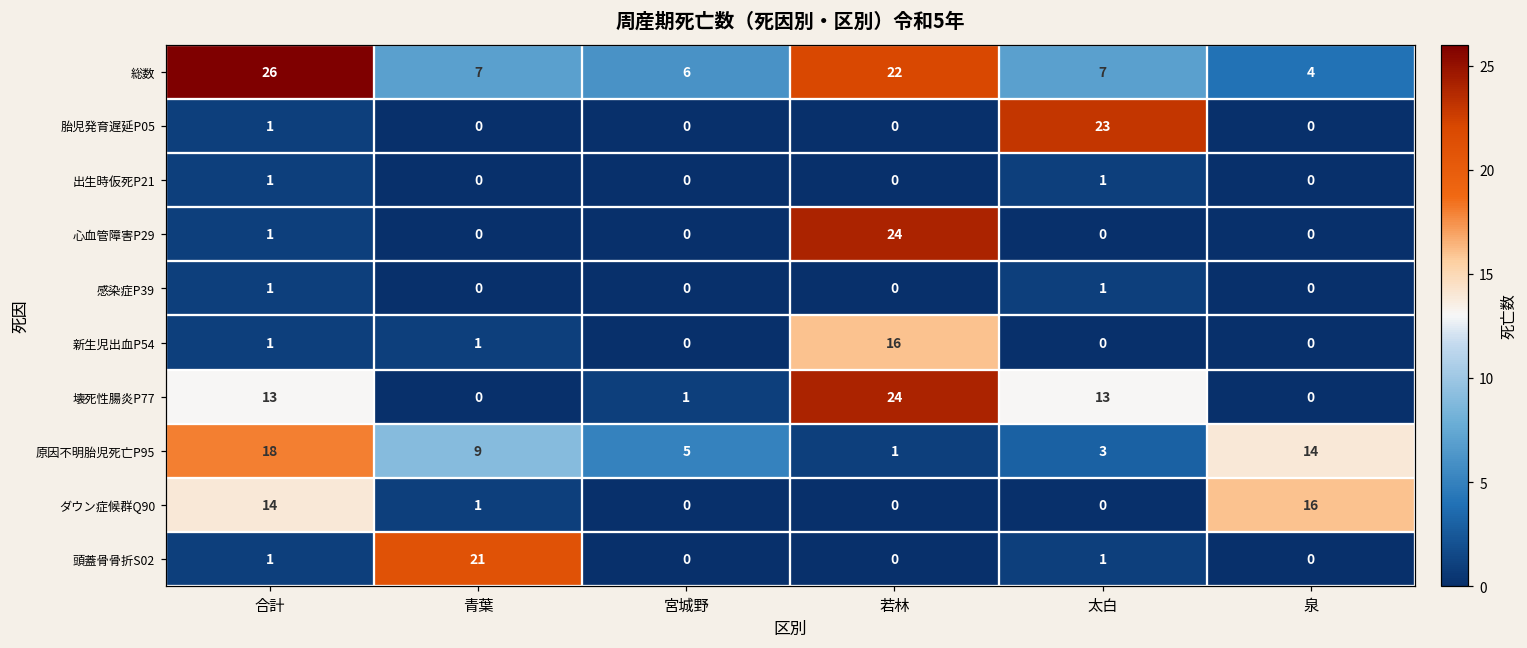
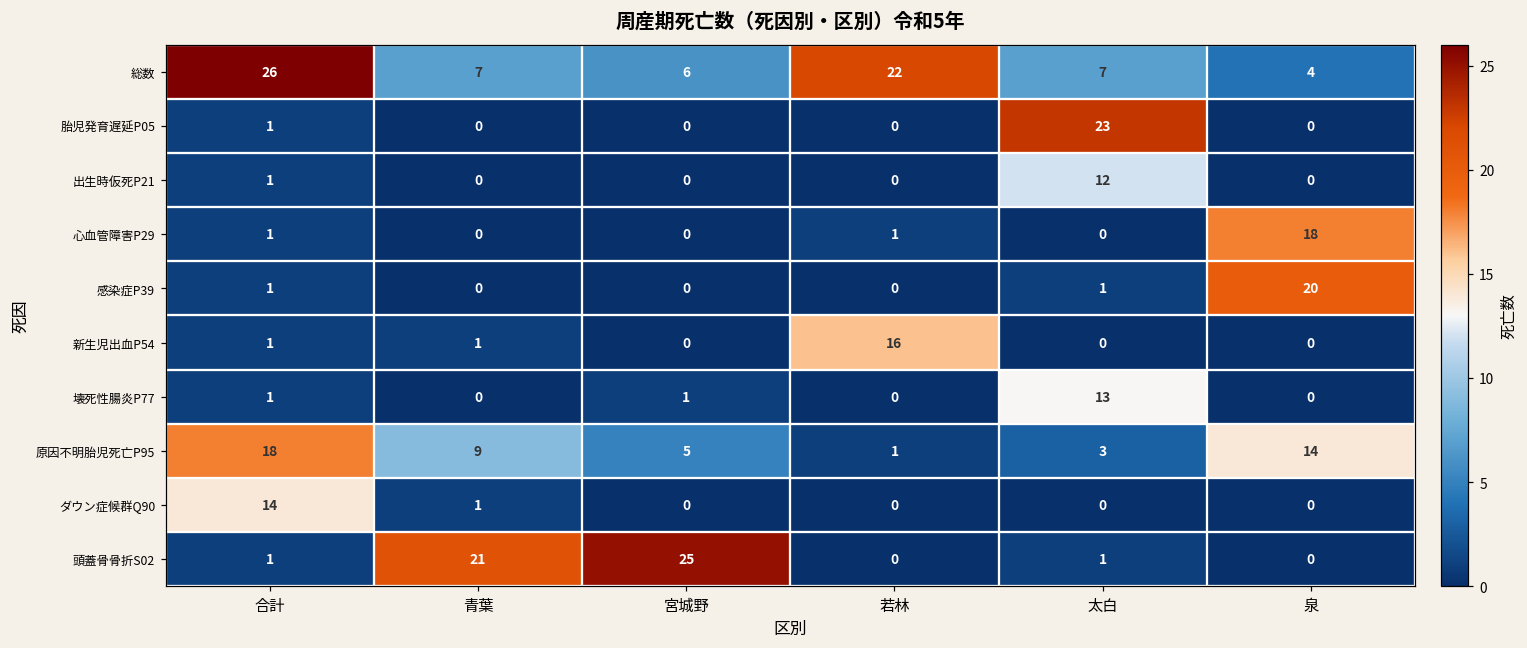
出生時仮死P21, 太白: 1 -> 12
心血管障害P29, 若林: 24 -> 1
心血管障害P29, 泉: 0 -> 18
感染症P39, 泉: 0 -> 20
壊死性腸炎P77, 合計: 13 -> 1
壊死性腸炎P77, 若林: 24 -> 0
ダウン症候群Q90, 泉: 16 -> 0
頭蓋骨骨折S02, 宮城野: 0 -> 25
